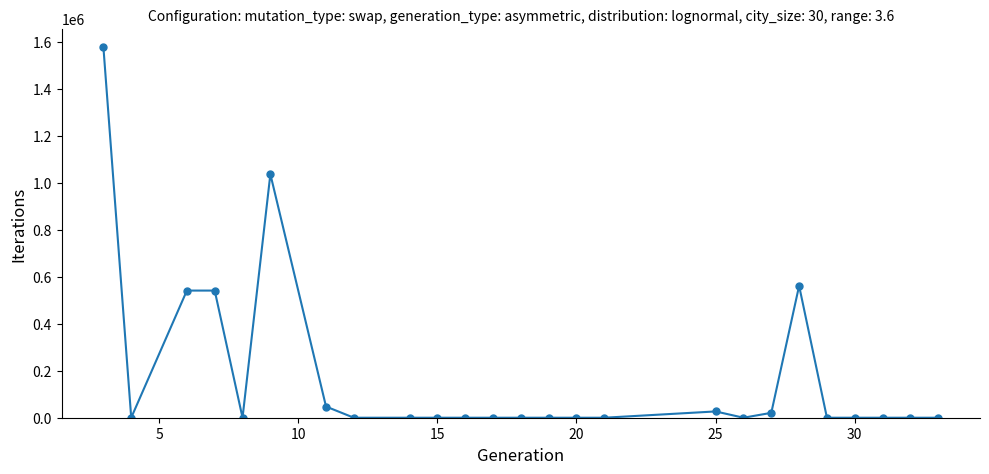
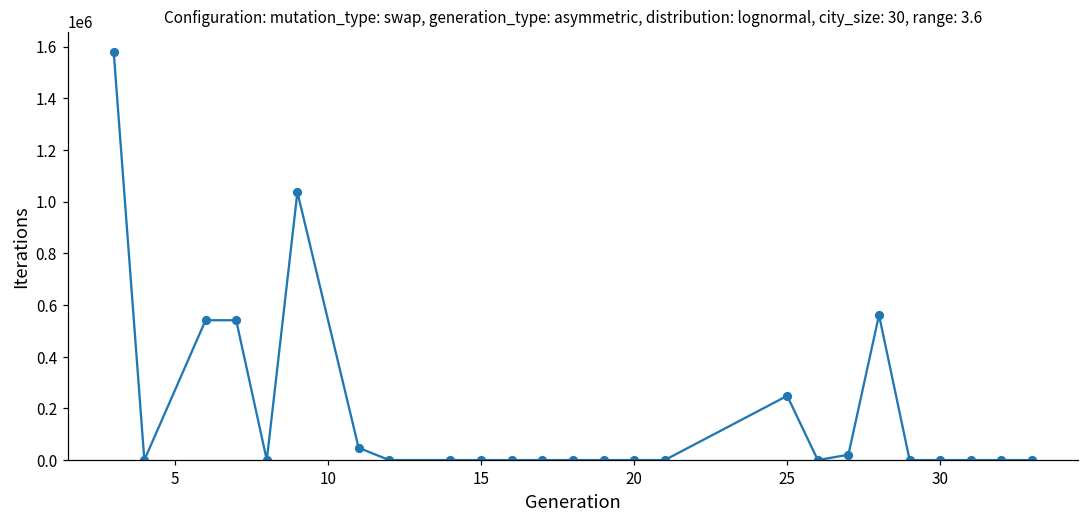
25: 30000 -> 250000
